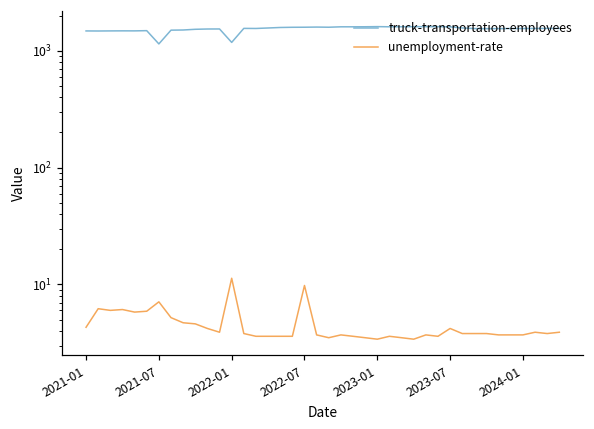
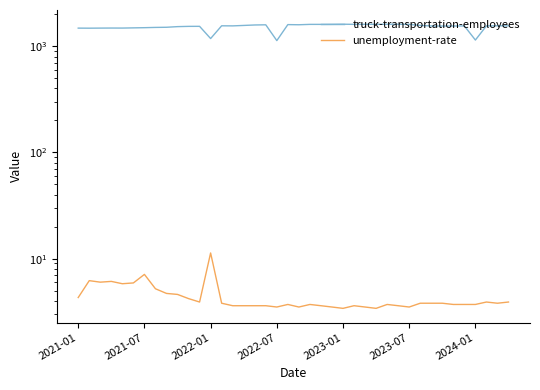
truck-transportation-employees, 2021-07: 1100 -> 1500
truck-transportation-employees, 2022-07: 1600 -> 1100
unemployment-rate, 2022-07: 10 -> 3.5
unemployment-rate, 2023-07: 4.2 -> 3.5
truck-transportation-employees, 2024-01: 1600 -> 1100
